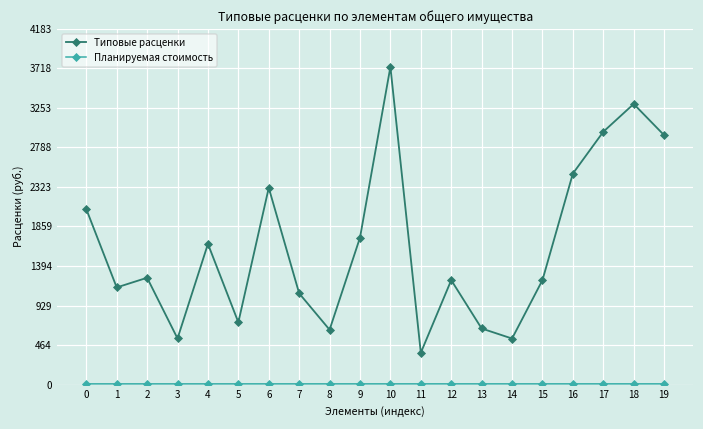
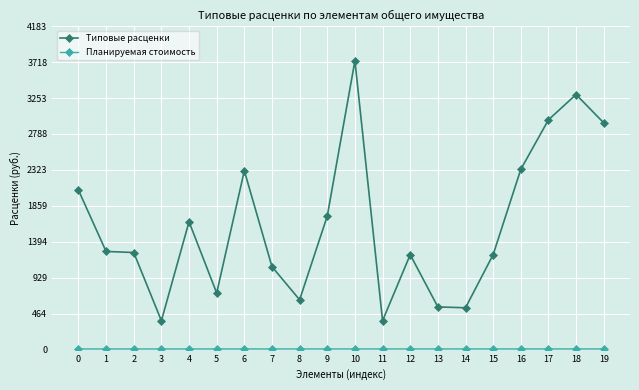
Типовые расценки, 1: 1100 -> 1300
Типовые расценки, 3: 500 -> 400
Типовые расценки, 13: 700 -> 600
Типовые расценки, 16: 2500 -> 2300
